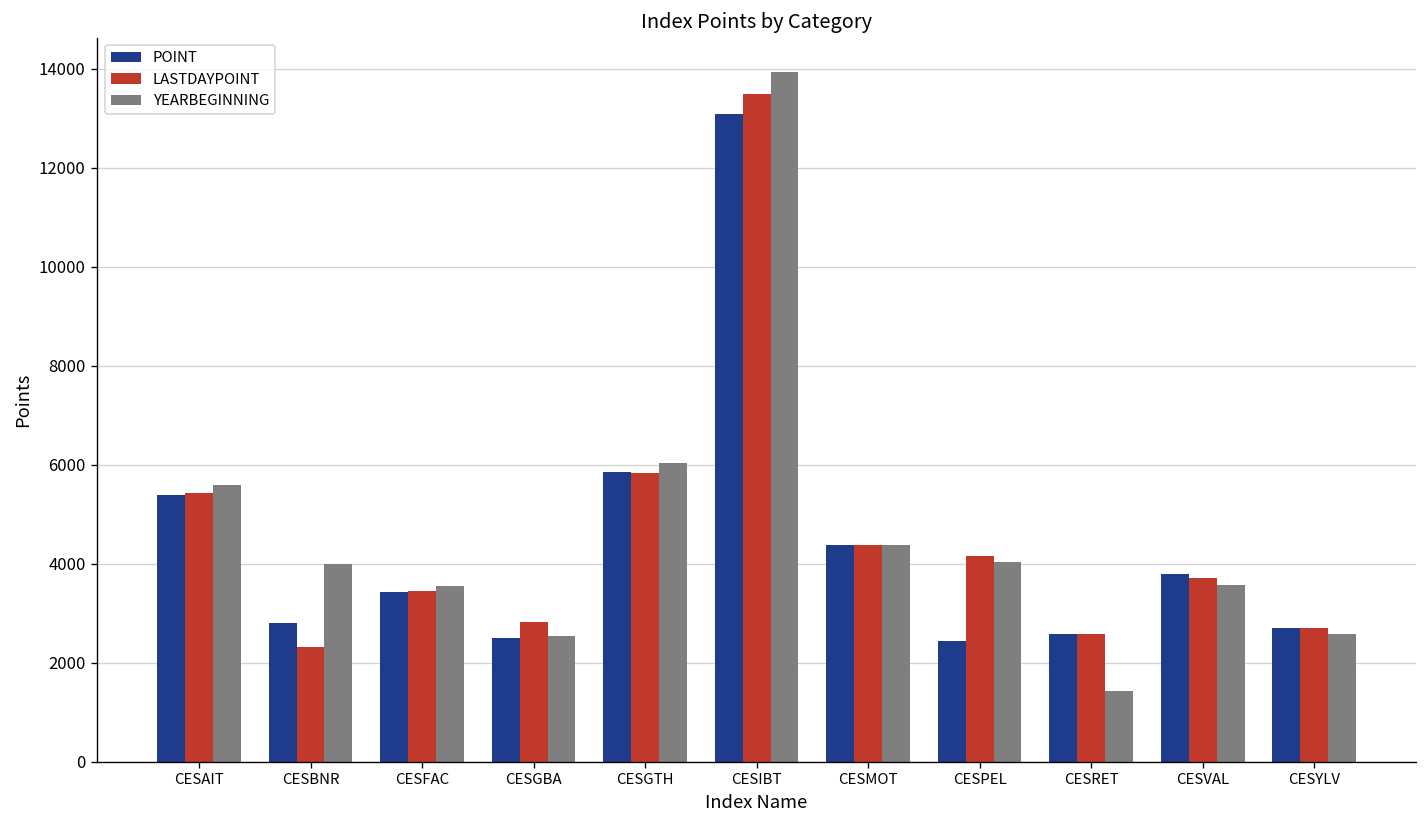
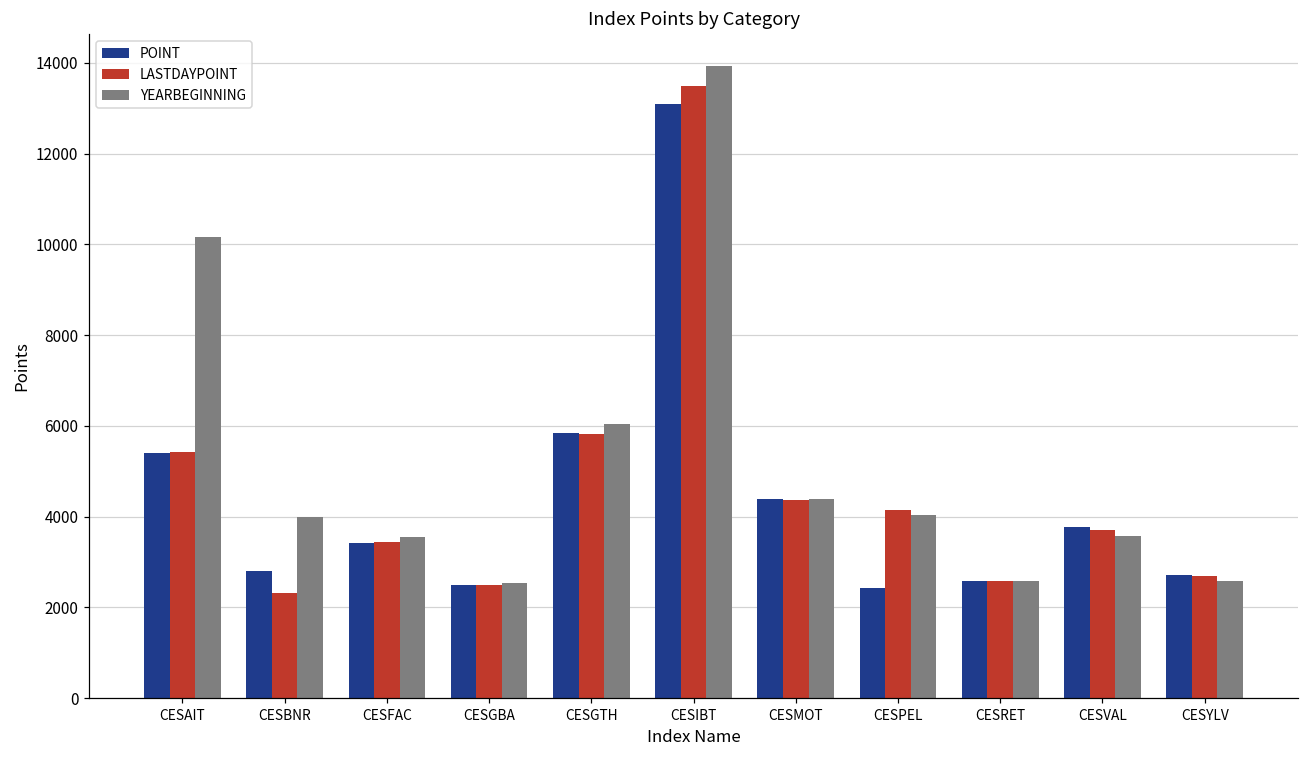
YEARBEGINNING, CESAIT: 5600 -> 10200
LASTDAYPOINT, CESGBA: 2800 -> 2500
YEARBEGINNING, CESRET: 1400 -> 2600
